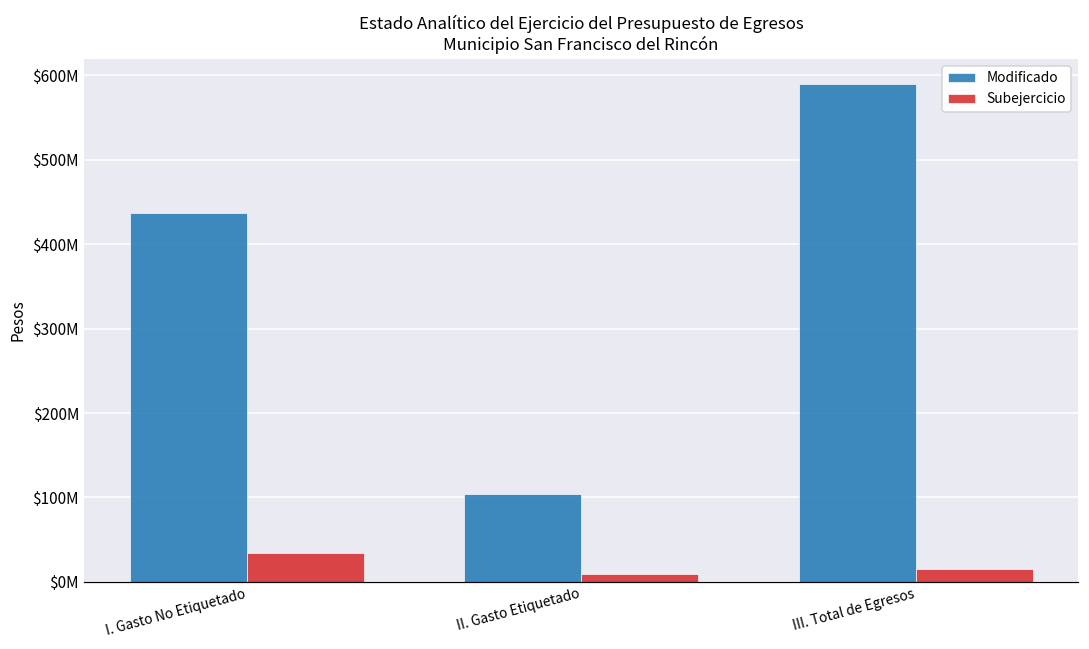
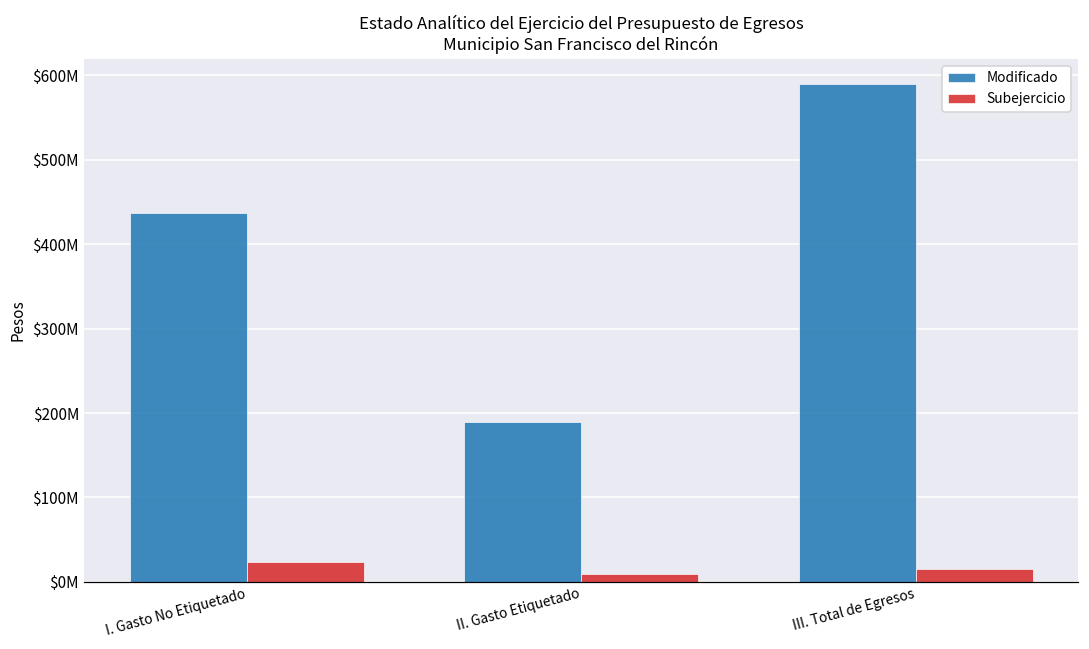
Subejercicio, I. Gasto No Etiquetado: $30000000 -> $20000000
Modificado, II. Gasto Etiquetado: $100000000 -> $190000000
